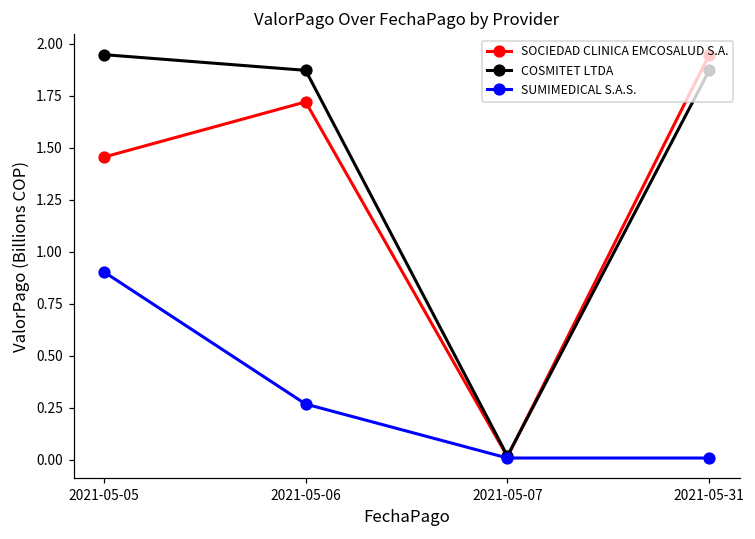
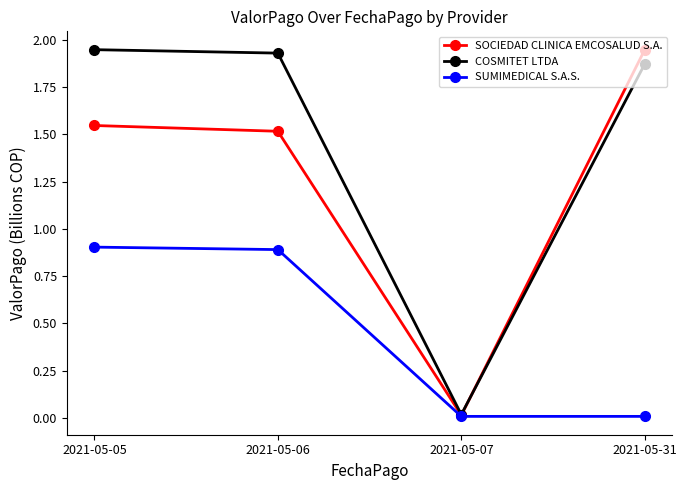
SOCIEDAD CLINICA EMCOSALUD S.A., 2021-05-05: 1.46 -> 1.55
SOCIEDAD CLINICA EMCOSALUD S.A., 2021-05-06: 1.72 -> 1.52
COSMITET LTDA, 2021-05-06: 1.87 -> 1.93
SUMIMEDICAL S.A.S., 2021-05-06: 0.27 -> 0.89
